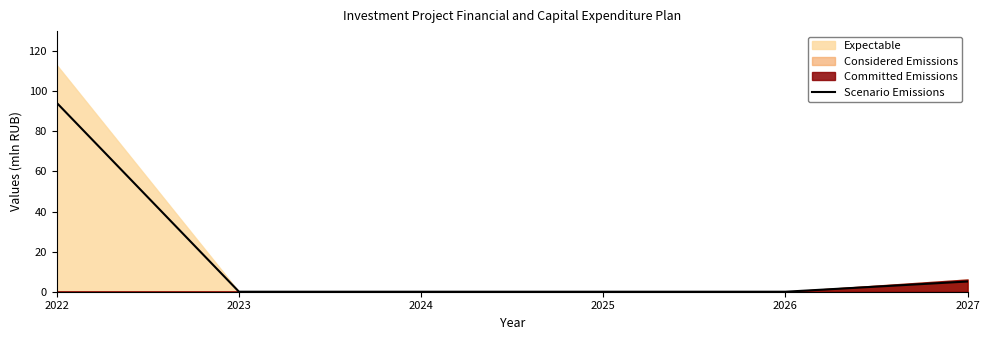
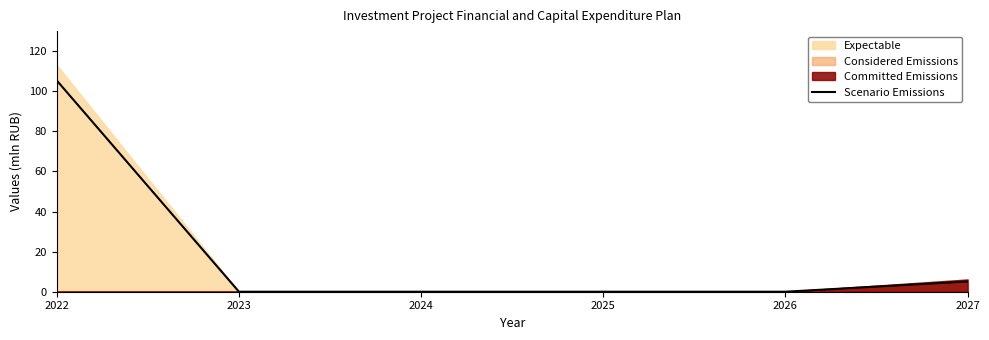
Scenario Emissions, 2022: 94 -> 105
